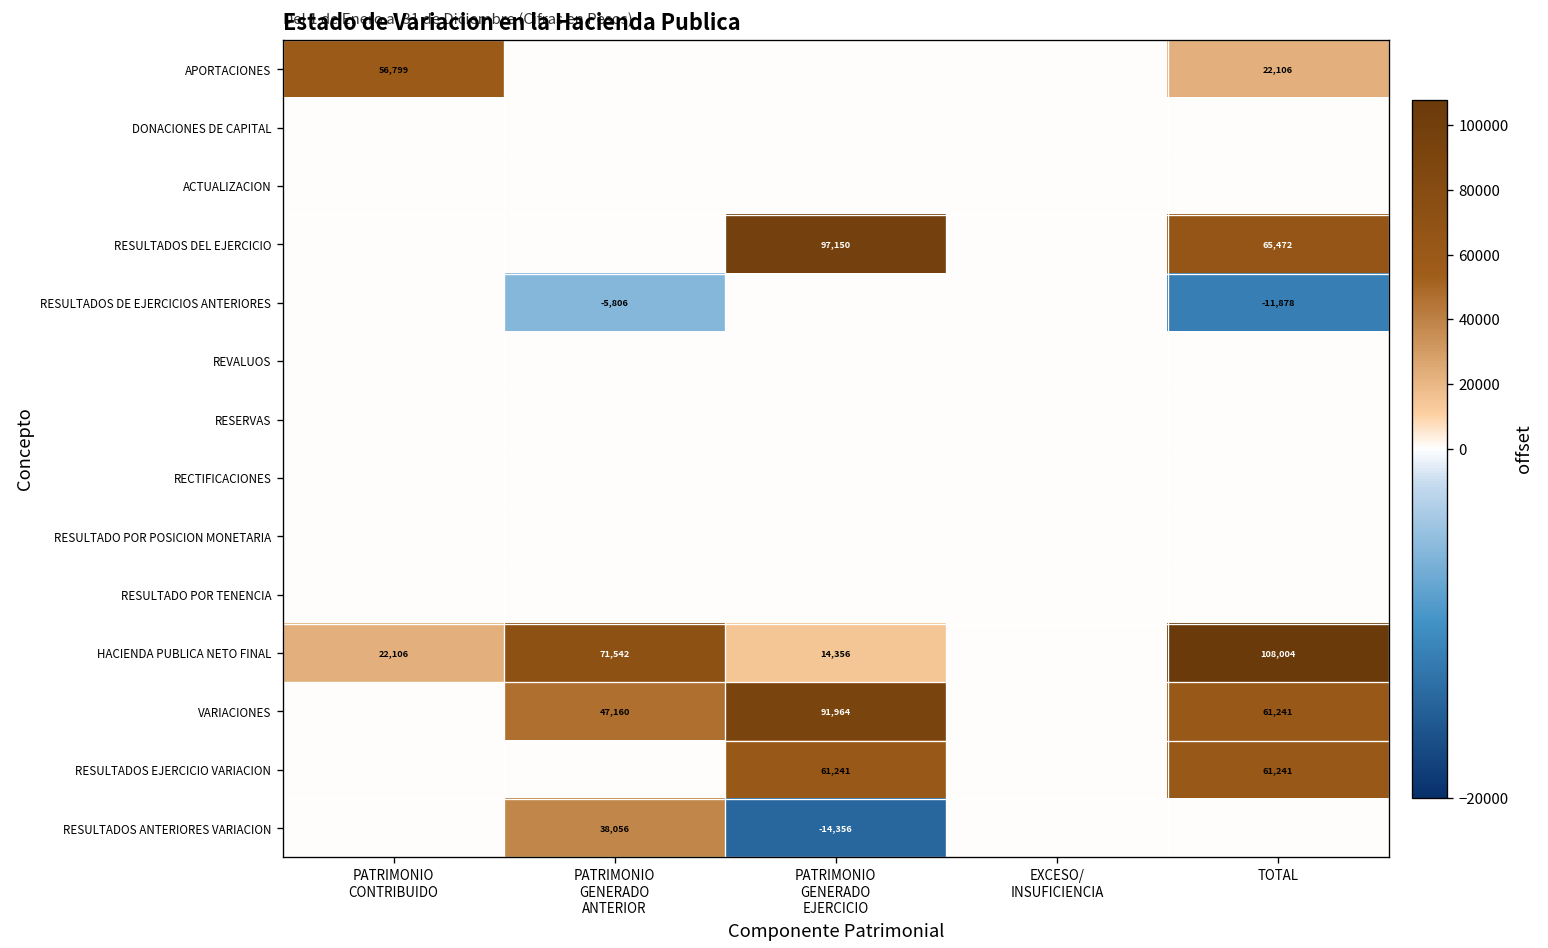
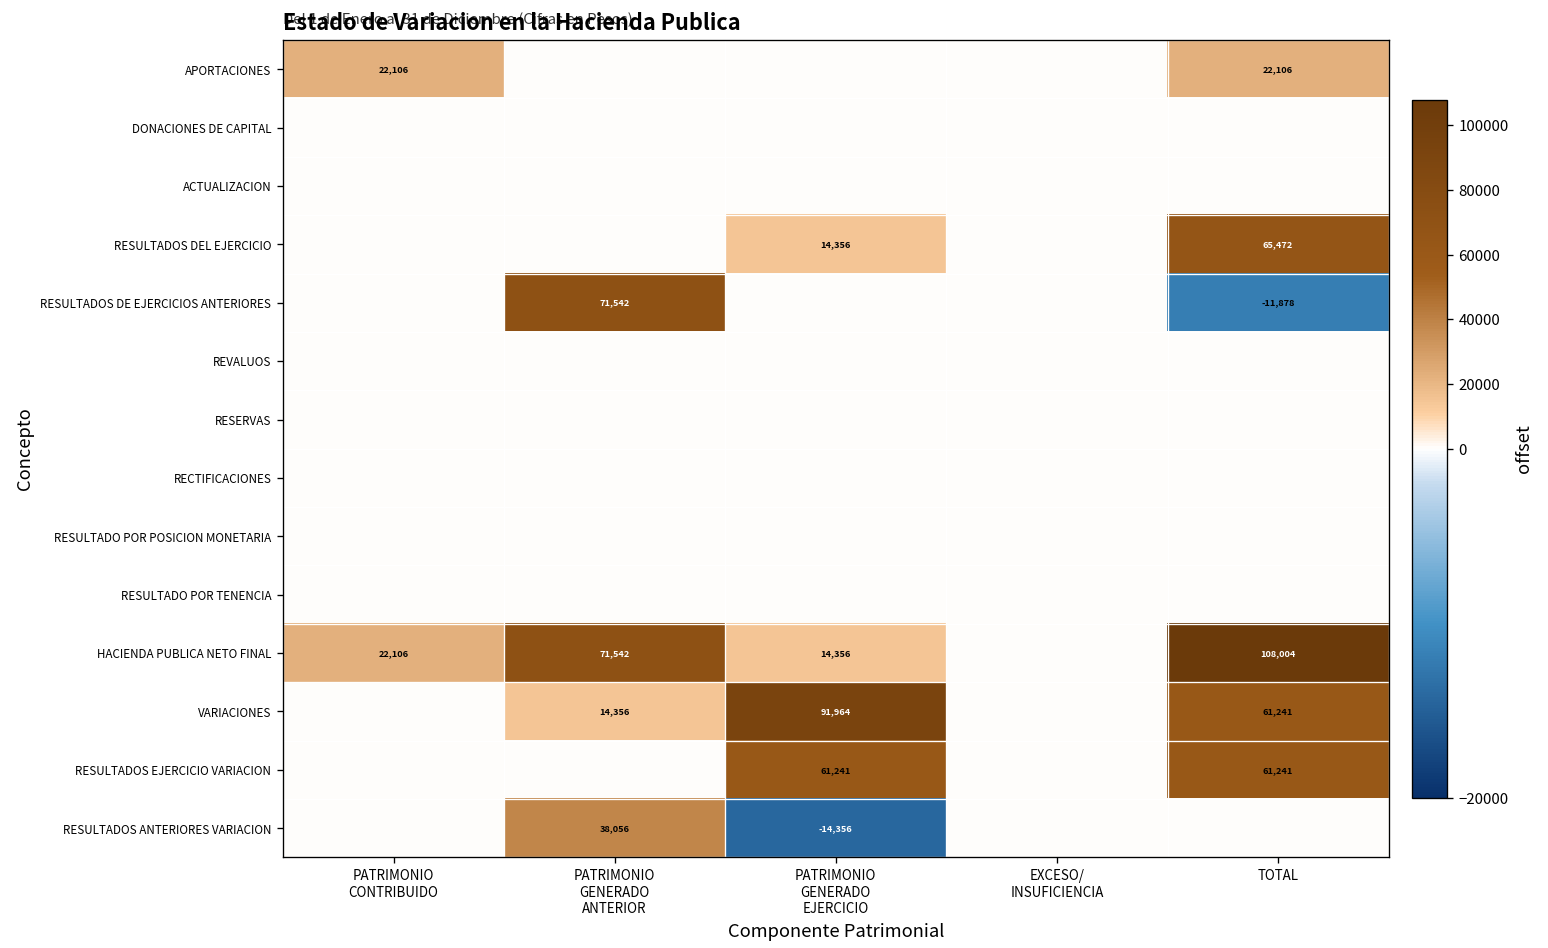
APORTACIONES, PATRIMONIO CONTRIBUIDO: 56,799 -> 22,106
RESULTADOS DEL EJERCICIO, PATRIMONIO GENERADO EJERCICIO: 97,150 -> 14,356
RESULTADOS DE EJERCICIOS ANTERIORES, PATRIMONIO GENERADO ANTERIOR: -5,806 -> 71,542
VARIACIONES, PATRIMONIO GENERADO ANTERIOR: 47,160 -> 14,356
